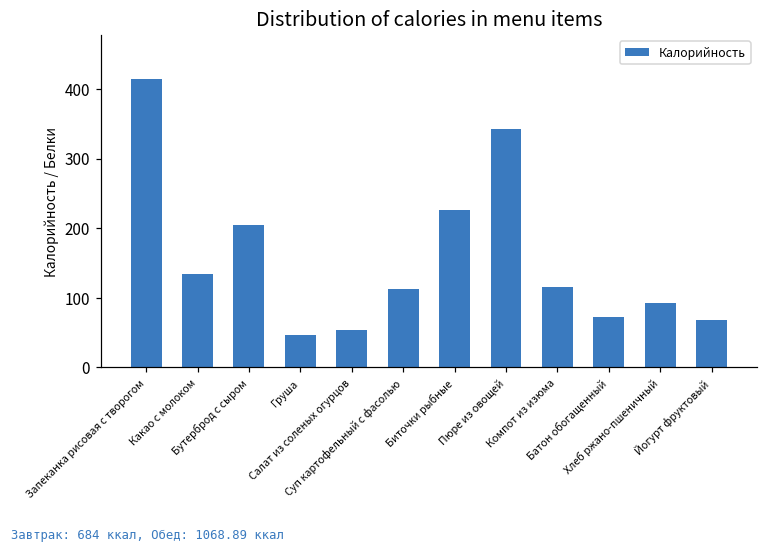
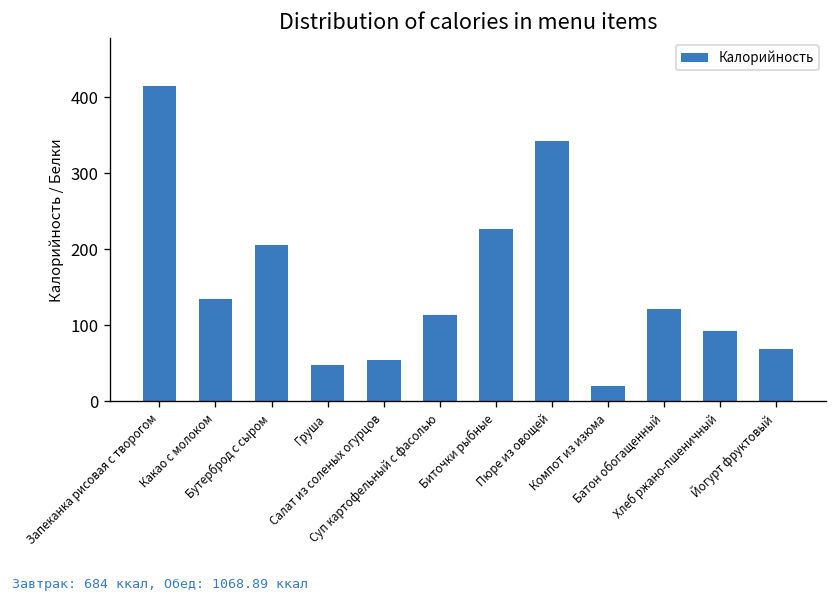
Компот из изюма: 120 -> 20
Батон обогащенный: 70 -> 120
